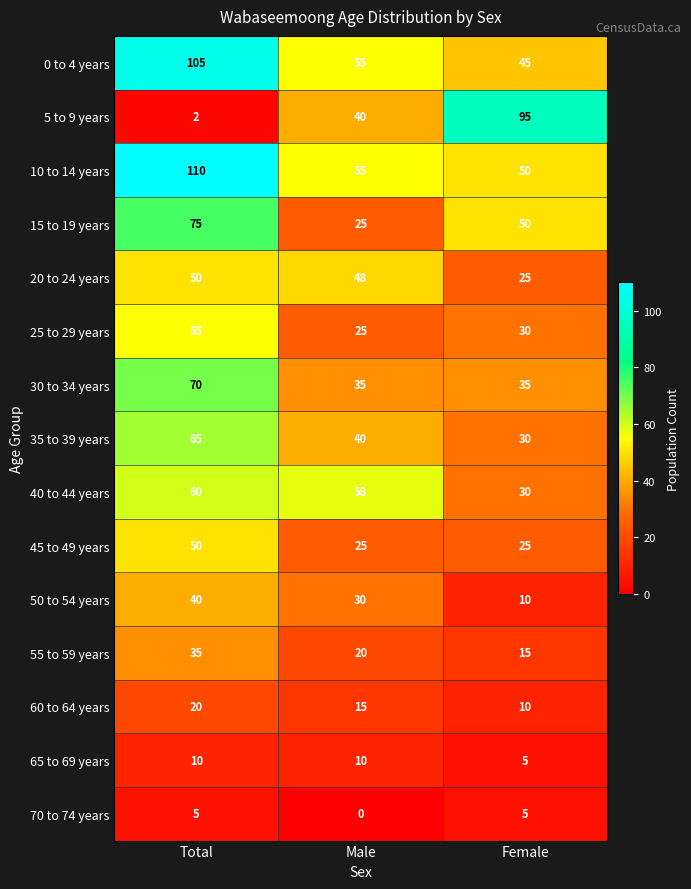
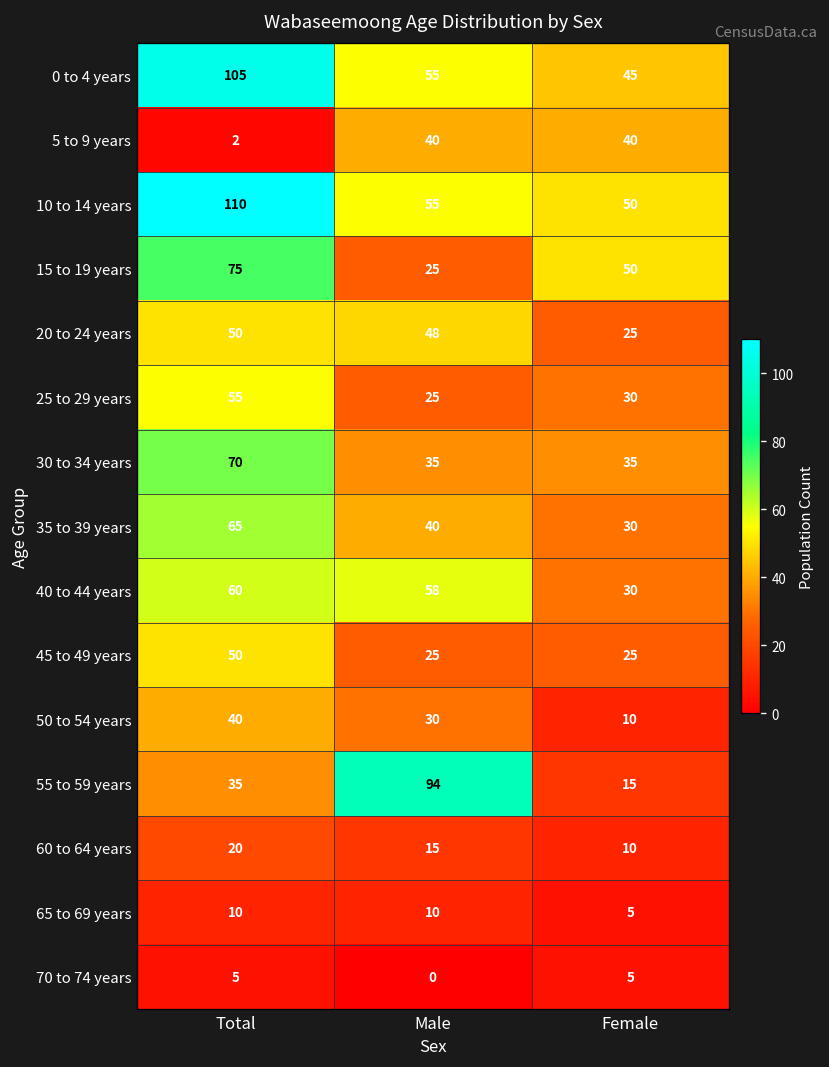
5 to 9 years, Female: 95 -> 40
55 to 59 years, Male: 20 -> 94
